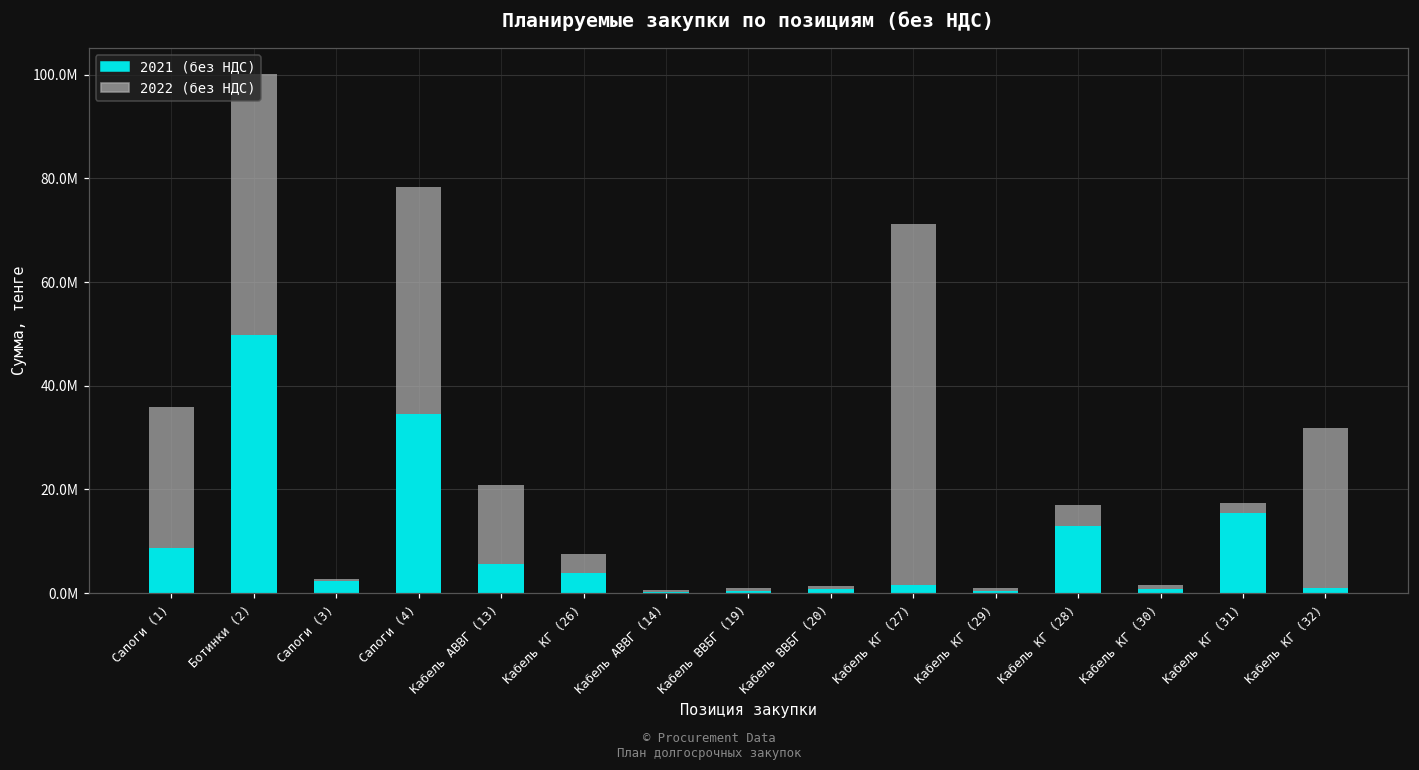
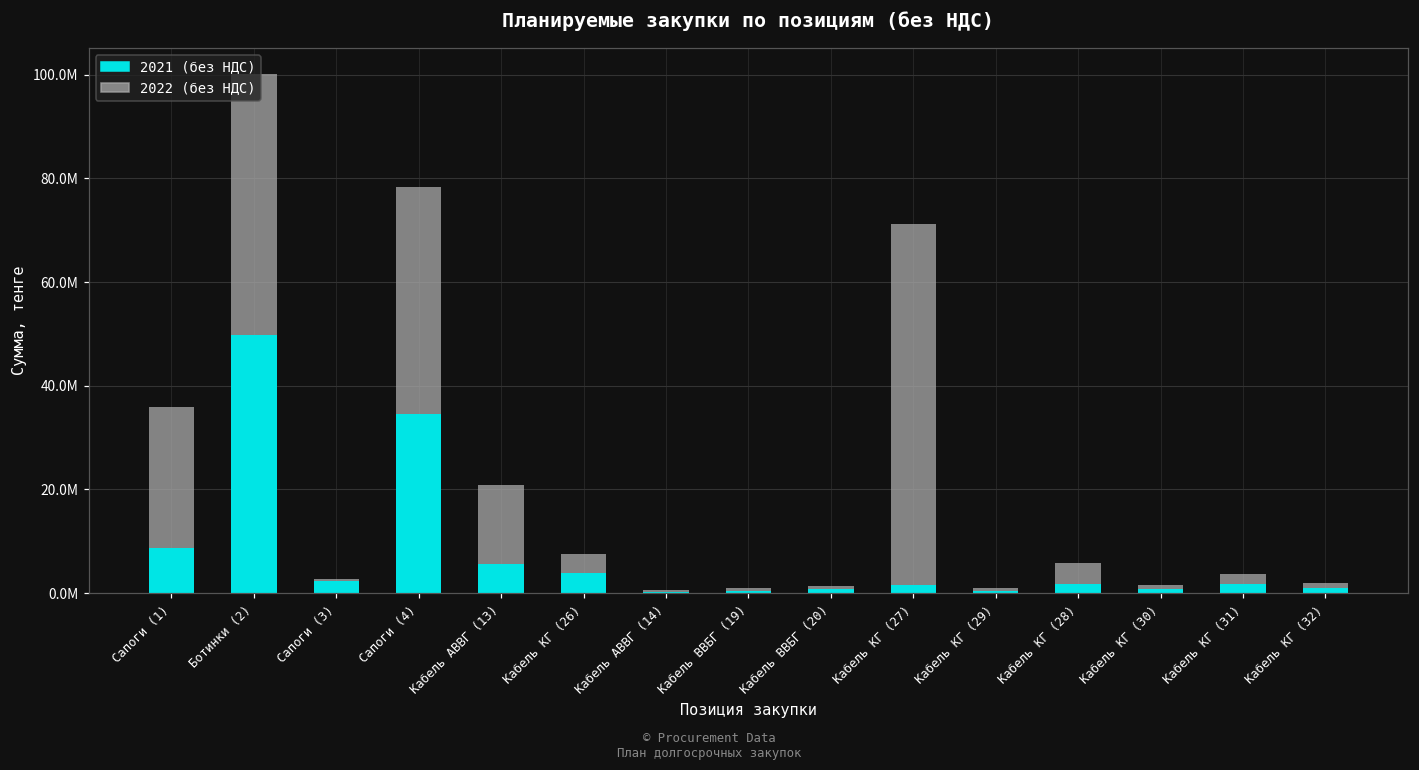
2021 (без НДС), Кабель КГ (28): 13000000 -> 2000000
2021 (без НДС), Кабель КГ (31): 15000000 -> 2000000
2022 (без НДС), Кабель КГ (32): 31000000 -> 1000000
